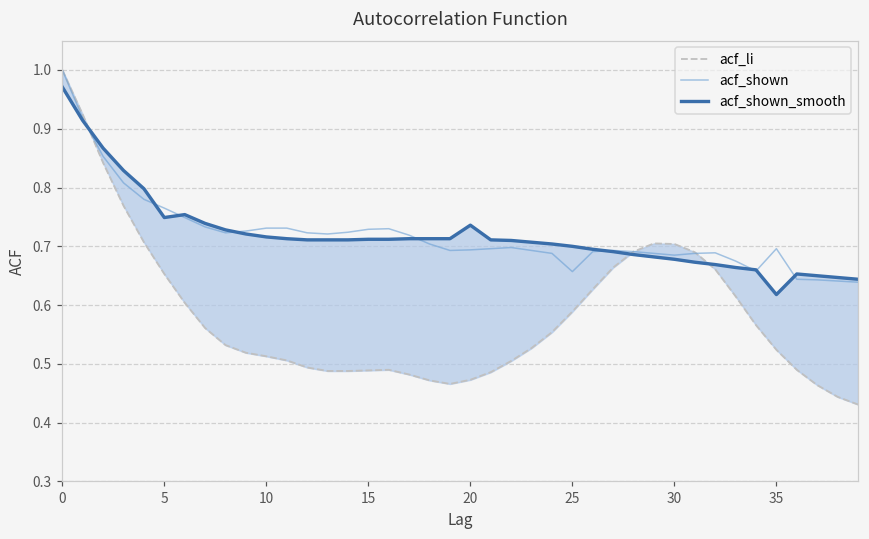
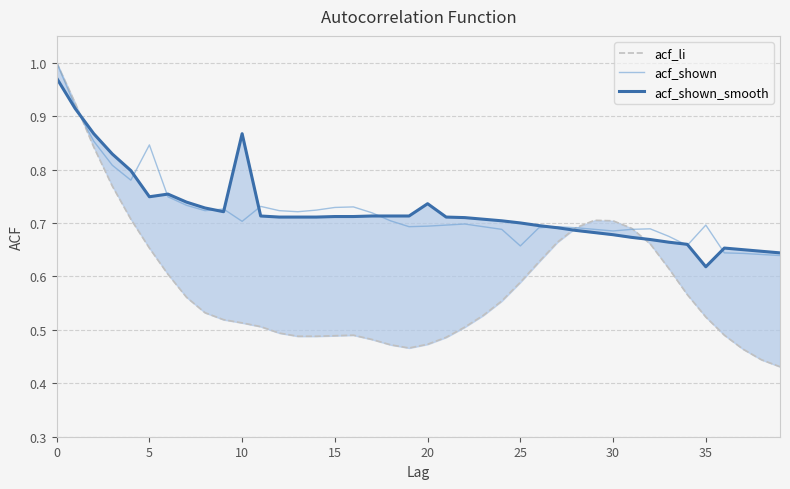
acf_shown, 5: 0.77 -> 0.85
acf_shown, 10: 0.73 -> 0.70
acf_shown_smooth, 10: 0.72 -> 0.87
